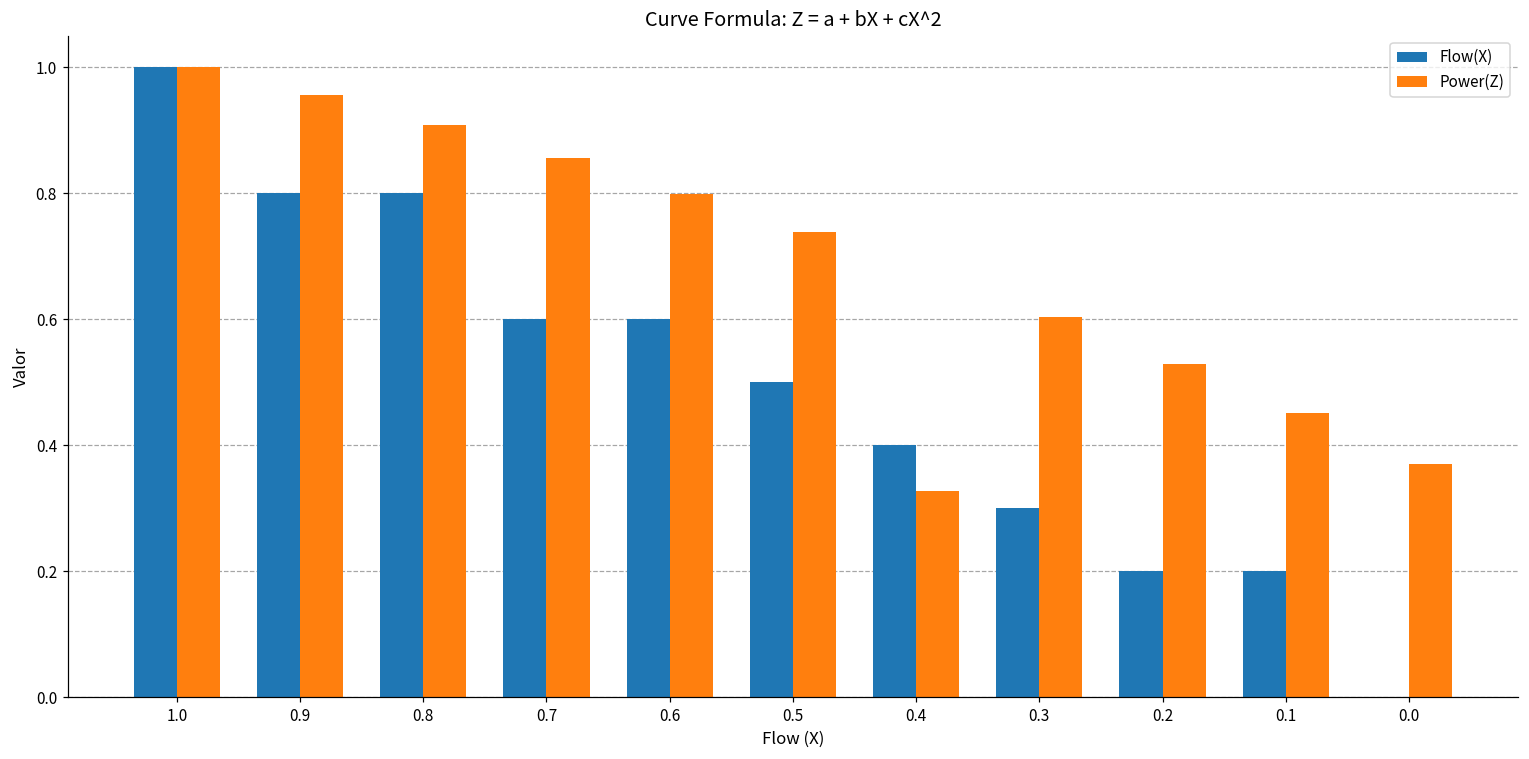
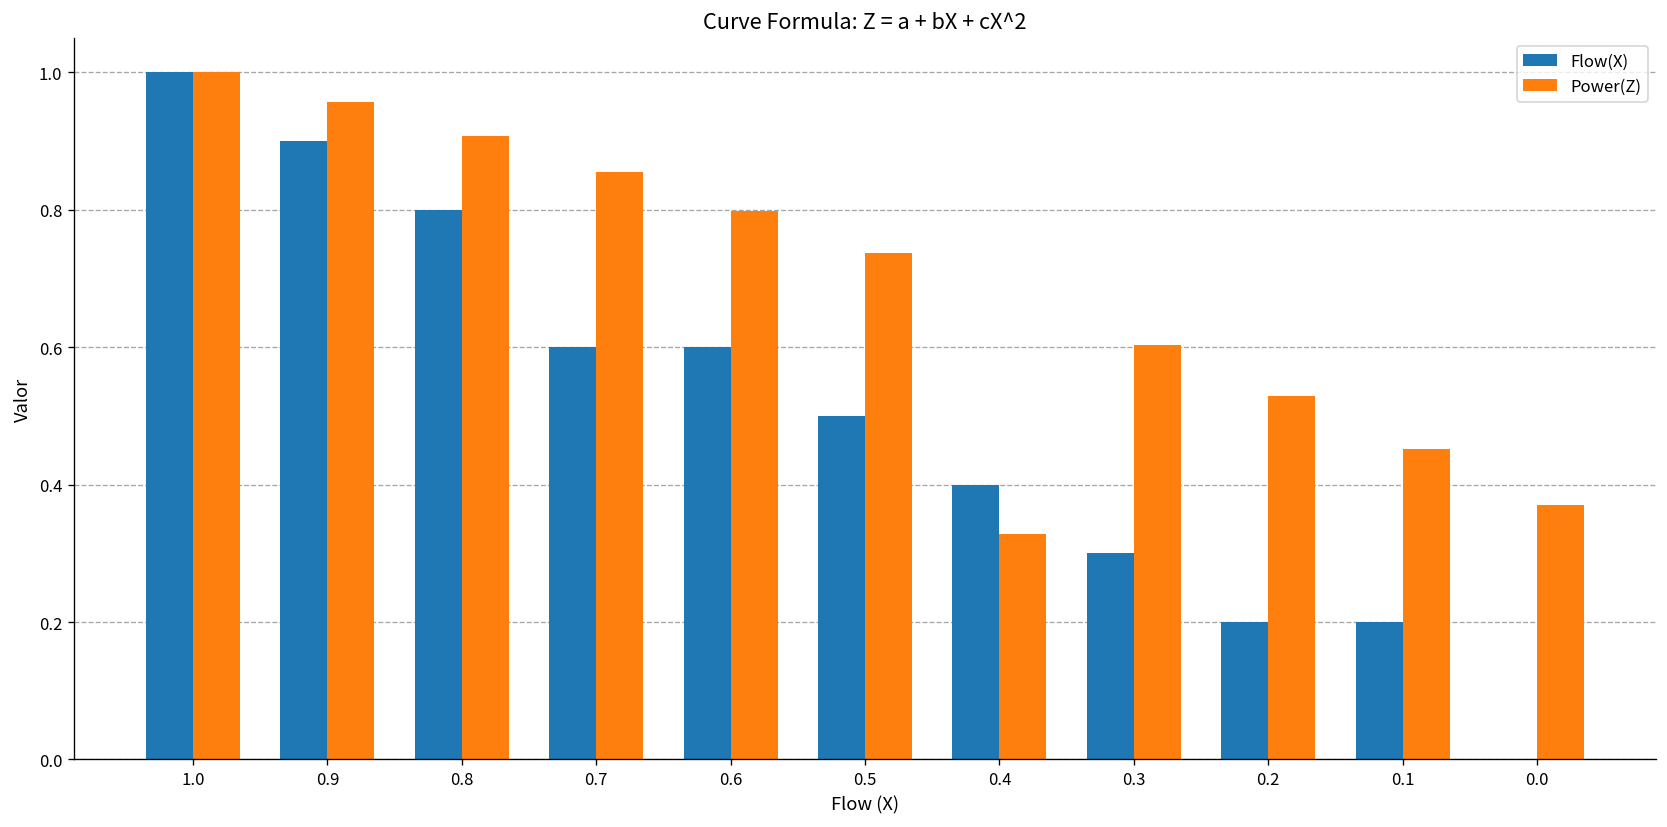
Flow(X), 0.9: 0.8 -> 0.9
